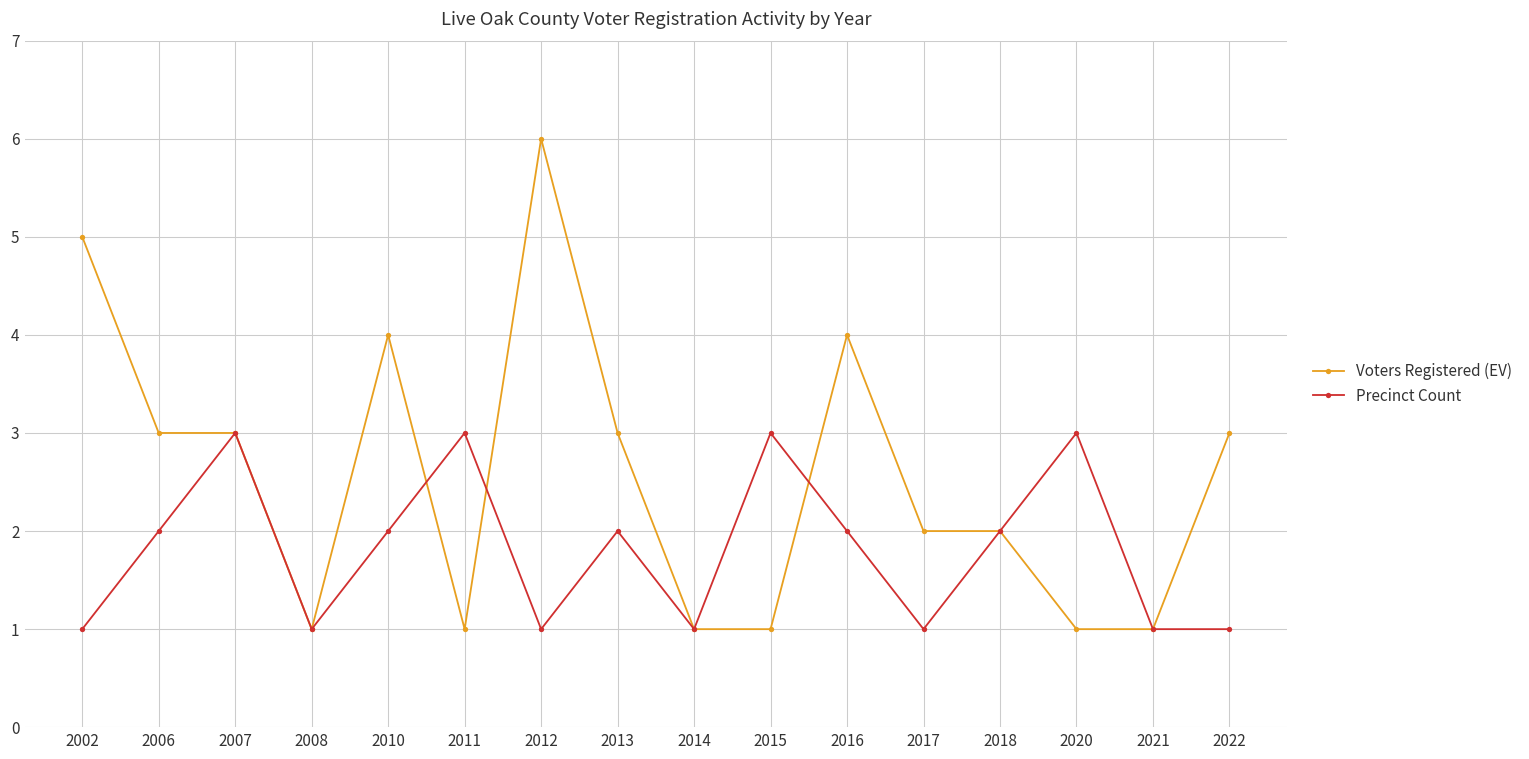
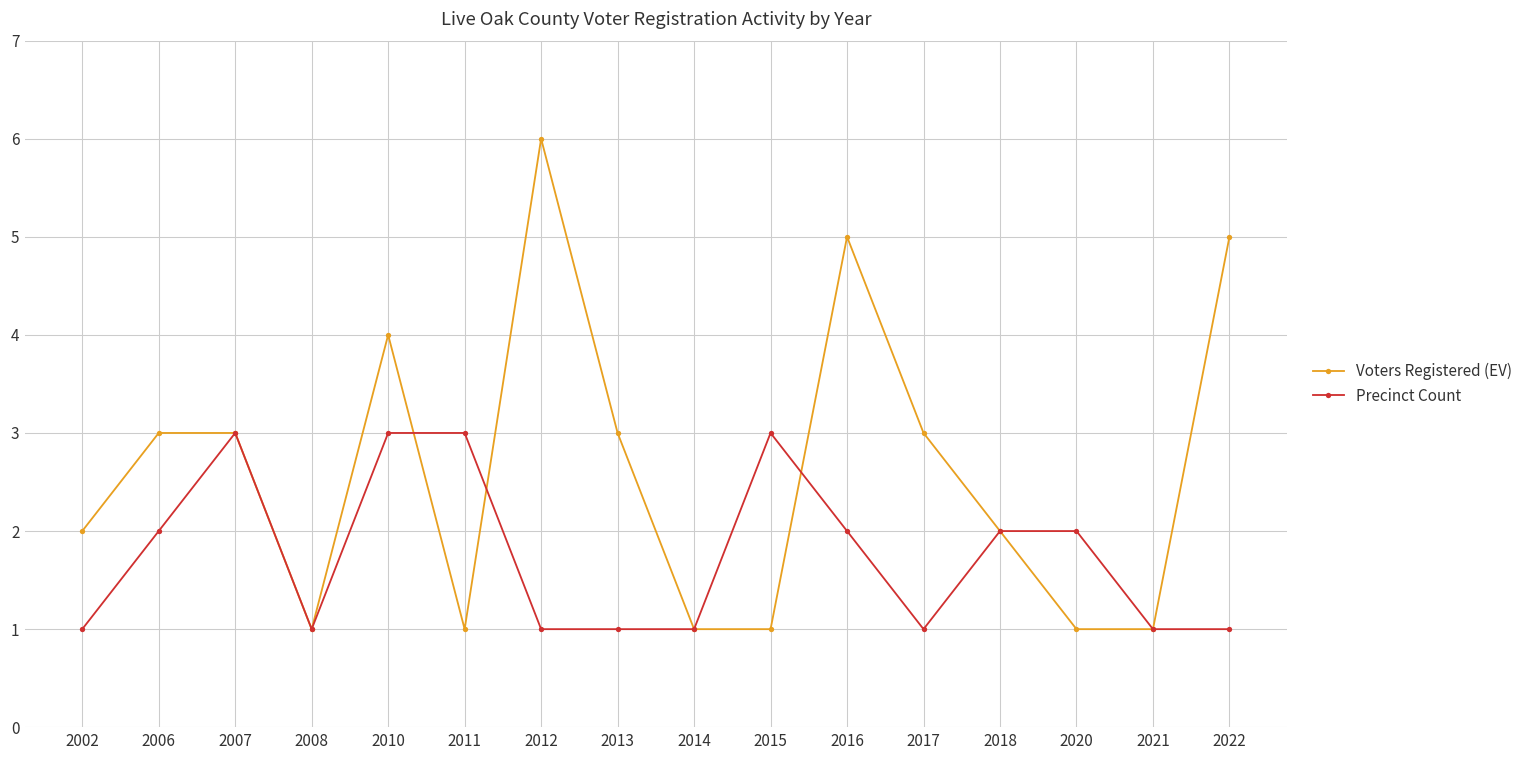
Voters Registered (EV), 2002: 5 -> 2
Precinct Count, 2010: 2 -> 3
Precinct Count, 2013: 2 -> 1
Voters Registered (EV), 2016: 4 -> 5
Voters Registered (EV), 2017: 2 -> 3
Precinct Count, 2020: 3 -> 2
Voters Registered (EV), 2022: 3 -> 5
